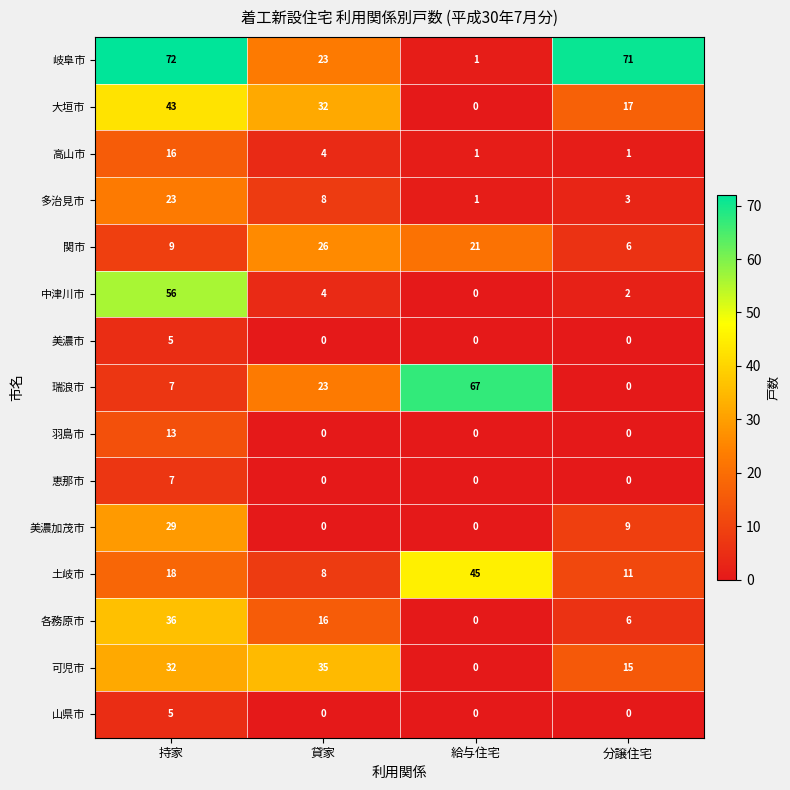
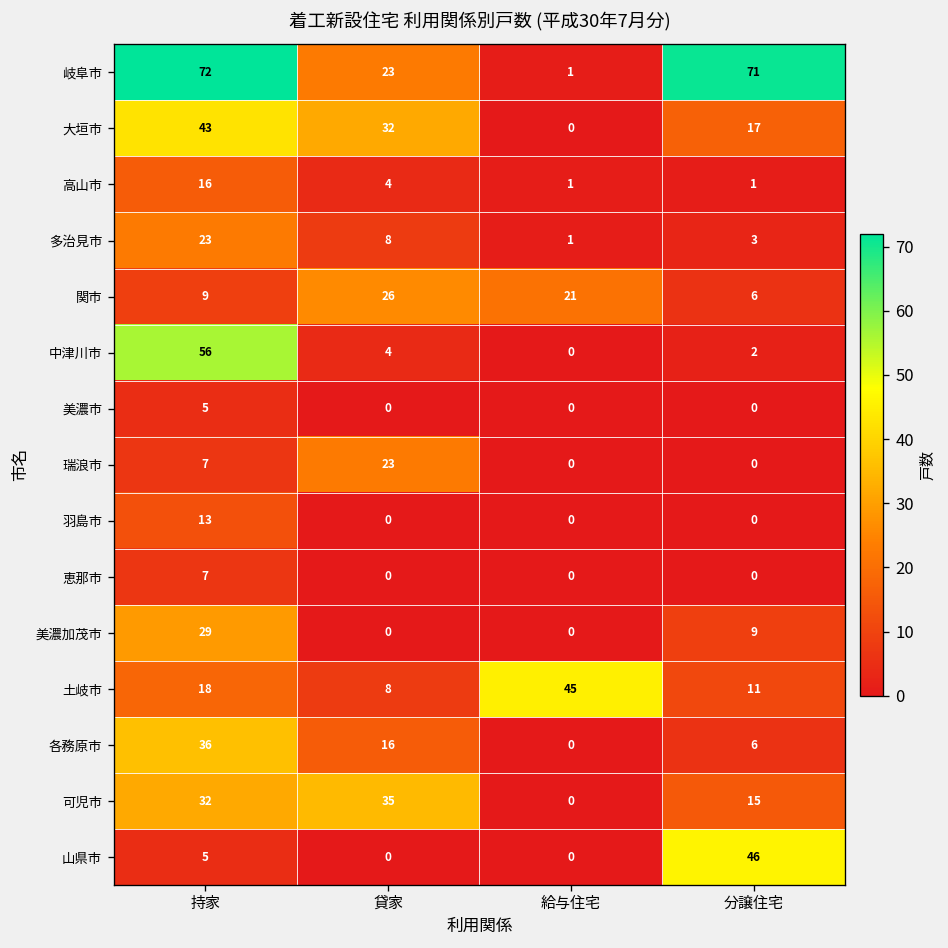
瑞浪市, 給与住宅: 67 -> 0
山県市, 分譲住宅: 0 -> 46
